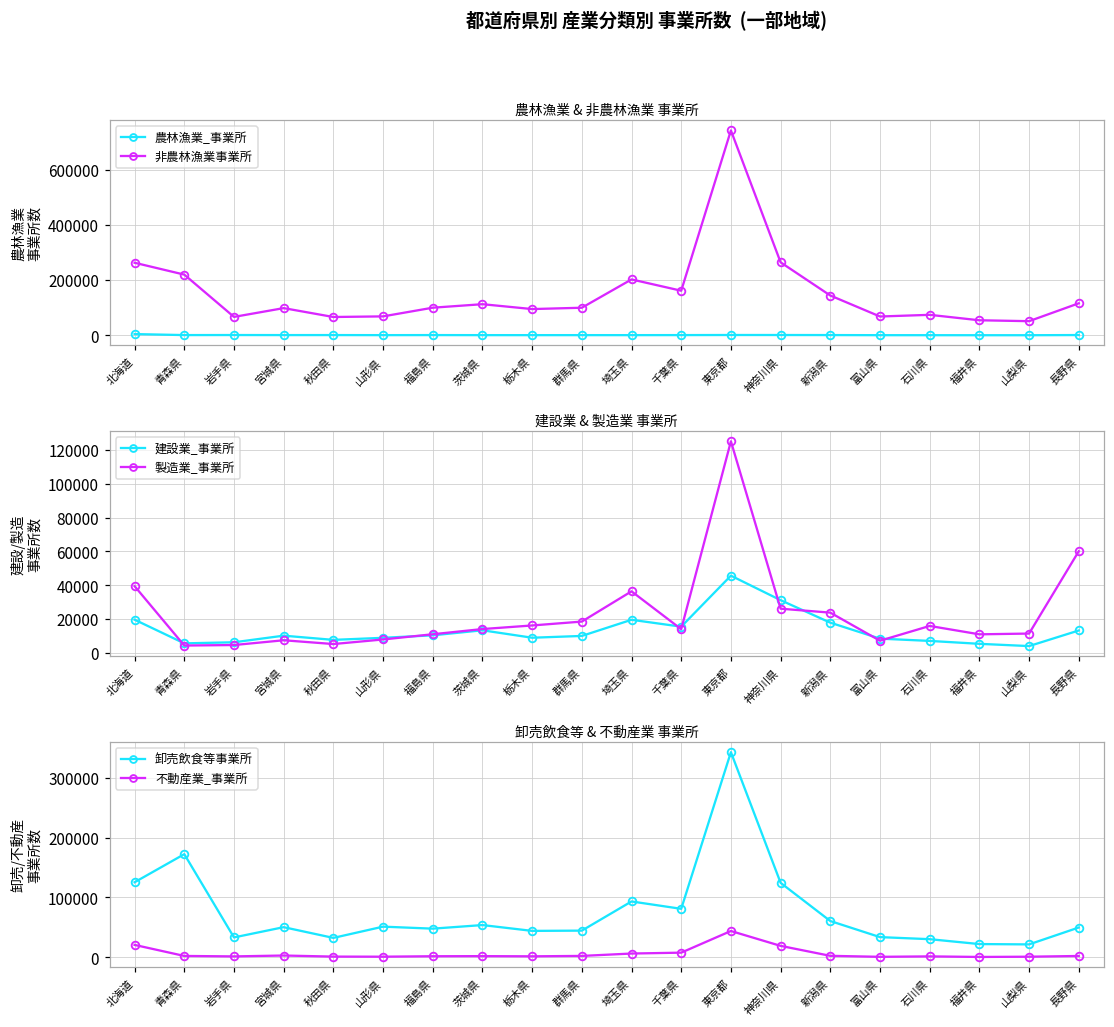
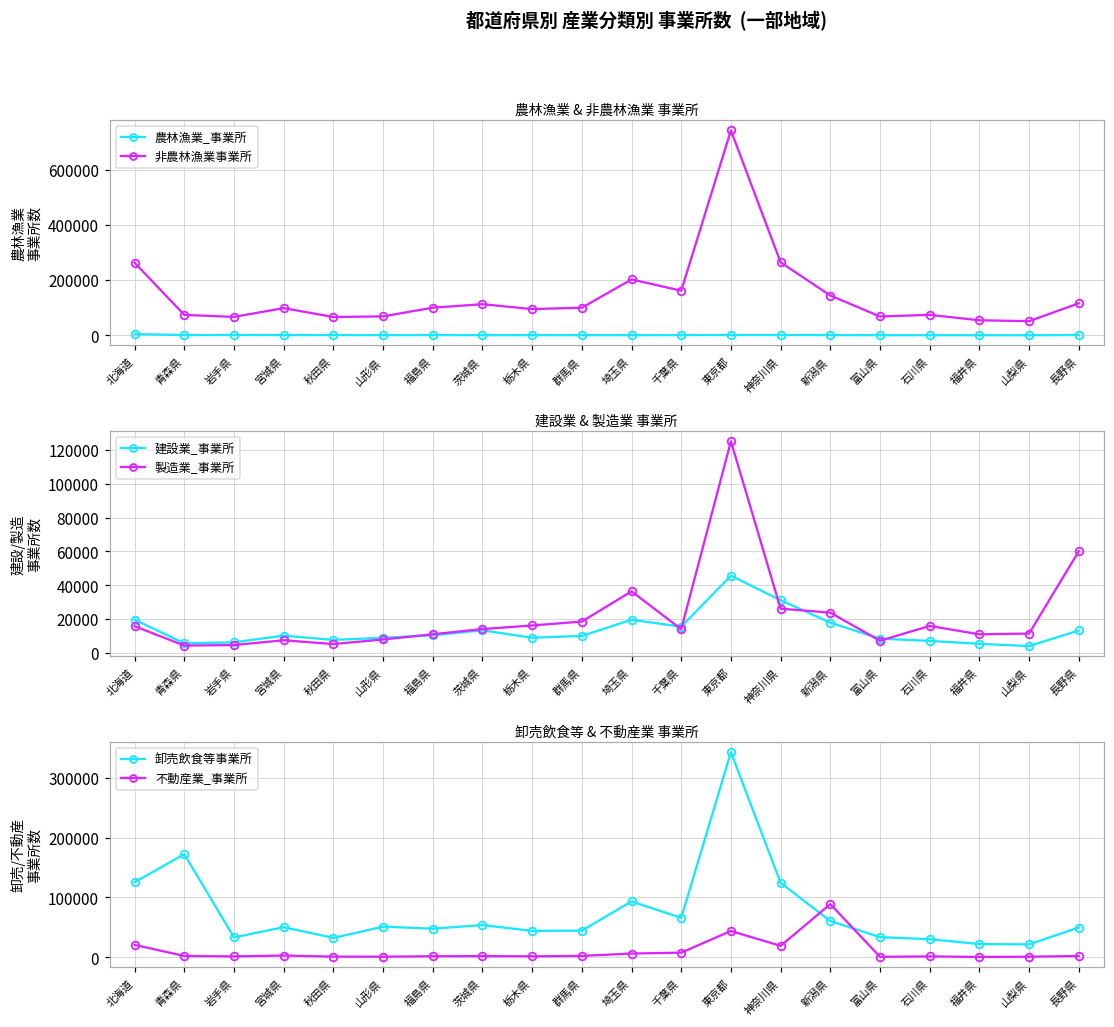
農林漁業 & 非農林漁業 事業所, 非農林漁業事業所, 青森県: 220000 -> 70000
建設業 & 製造業 事業所, 製造業_事業所, 北海道: 39000 -> 16000
卸売飲食等 & 不動産業 事業所, 卸売飲食等事業所, 千葉県: 80000 -> 70000
卸売飲食等 & 不動産業 事業所, 不動産業_事業所, 新潟県: 0 -> 90000
